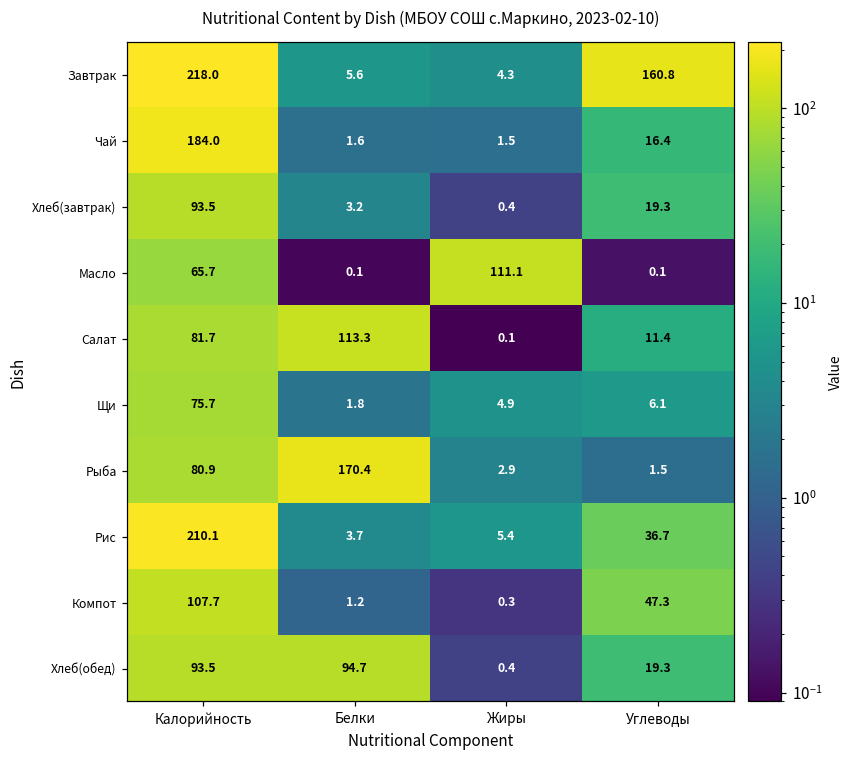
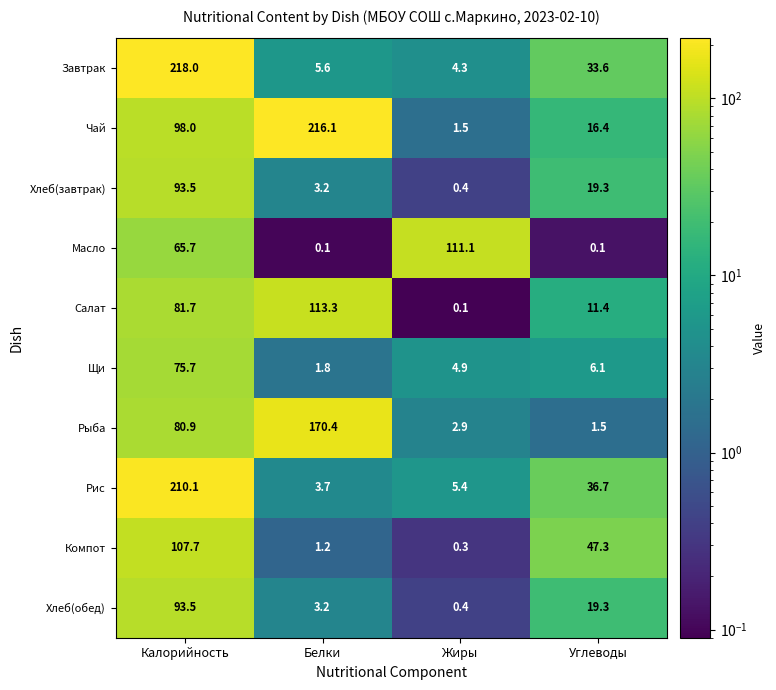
Завтрак, Углеводы: 160.8 -> 33.6
Чай, Калорийность: 184.0 -> 98.0
Чай, Белки: 1.6 -> 216.1
Хлеб(обед), Белки: 94.7 -> 3.2
